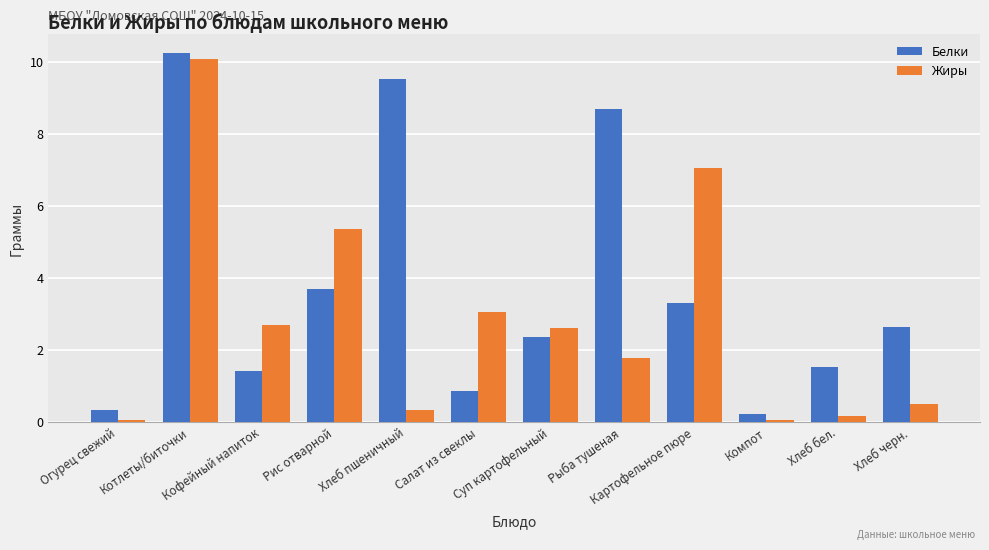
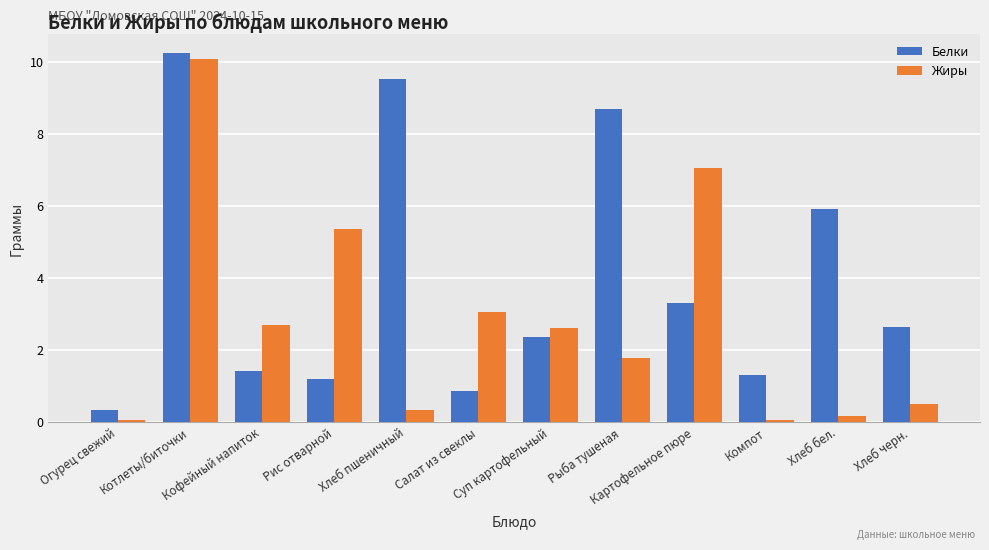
Белки, Рис отварной: 3.7 -> 1.2
Белки, Компот: 0.2 -> 1.3
Белки, Хлеб бел.: 1.5 -> 5.9
